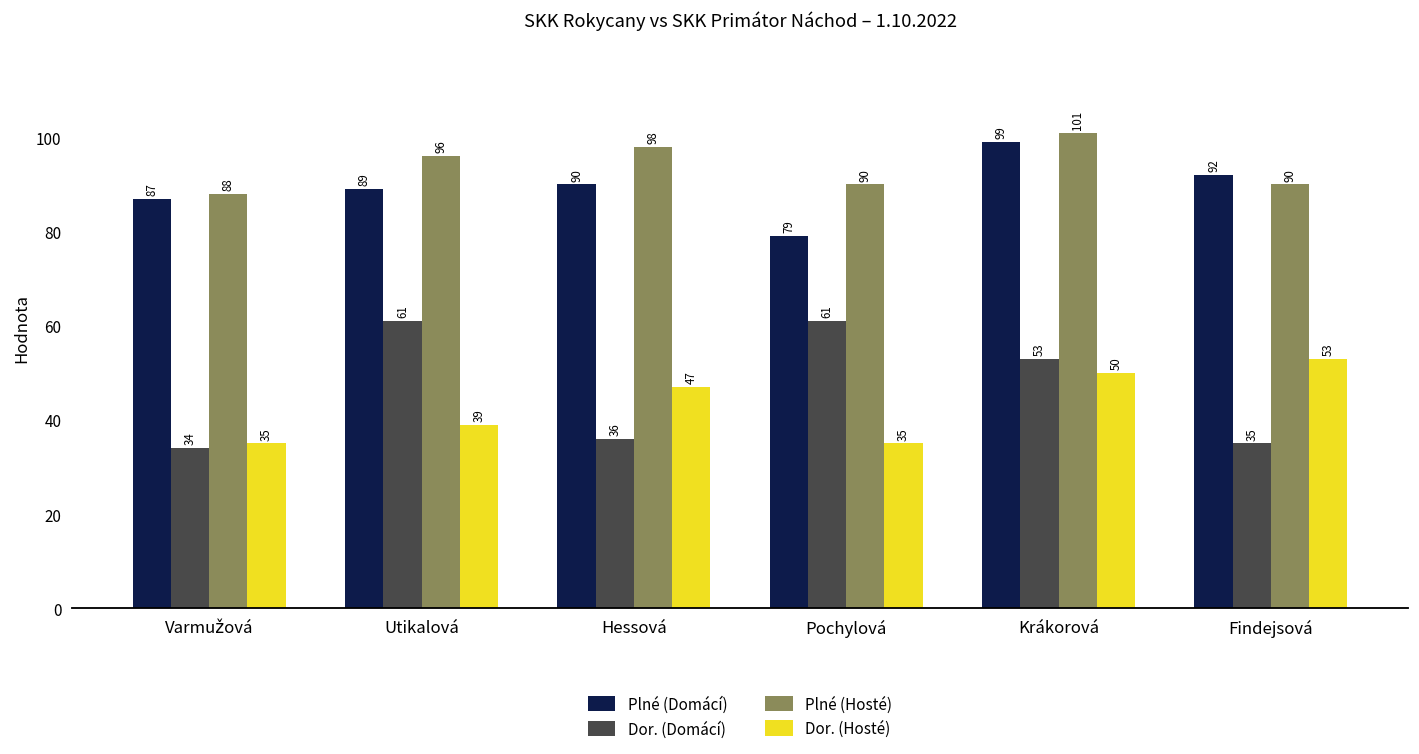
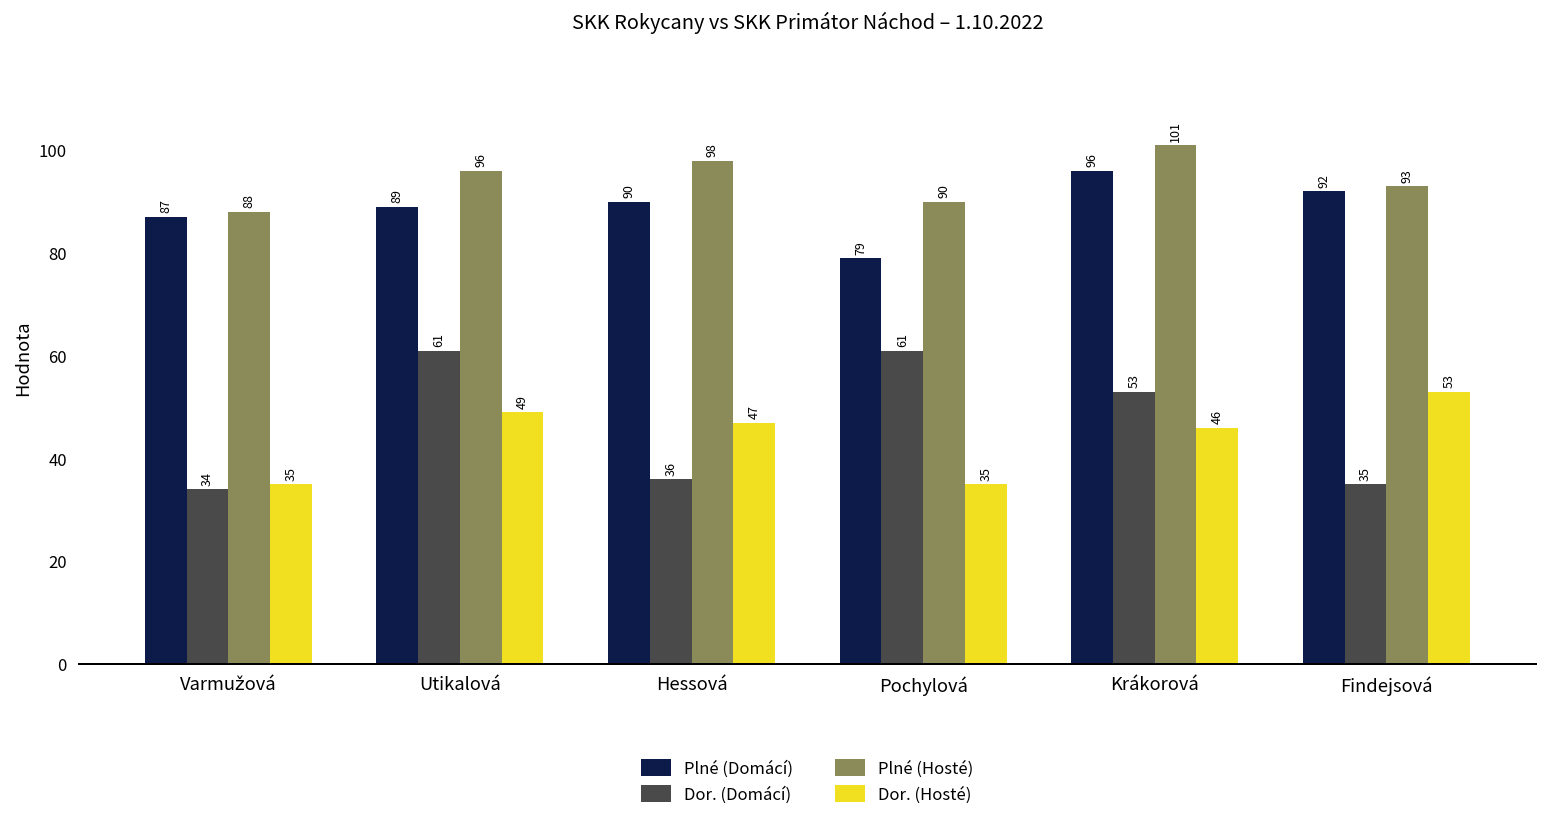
Dor. (Hosté), Utikalová: 39 -> 49
Plné (Domácí), Krákorová: 99 -> 96
Dor. (Hosté), Krákorová: 50 -> 46
Plné (Hosté), Findejsová: 90 -> 93
